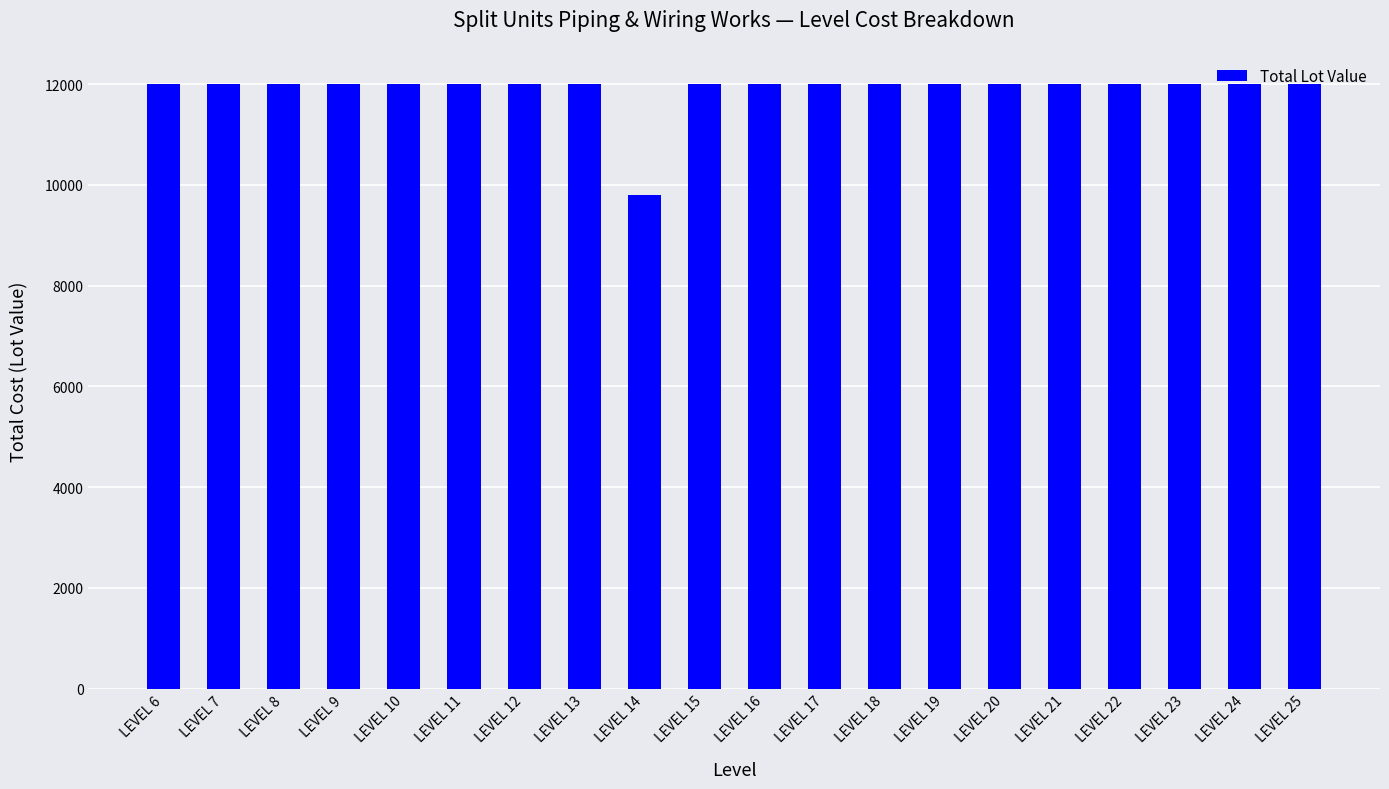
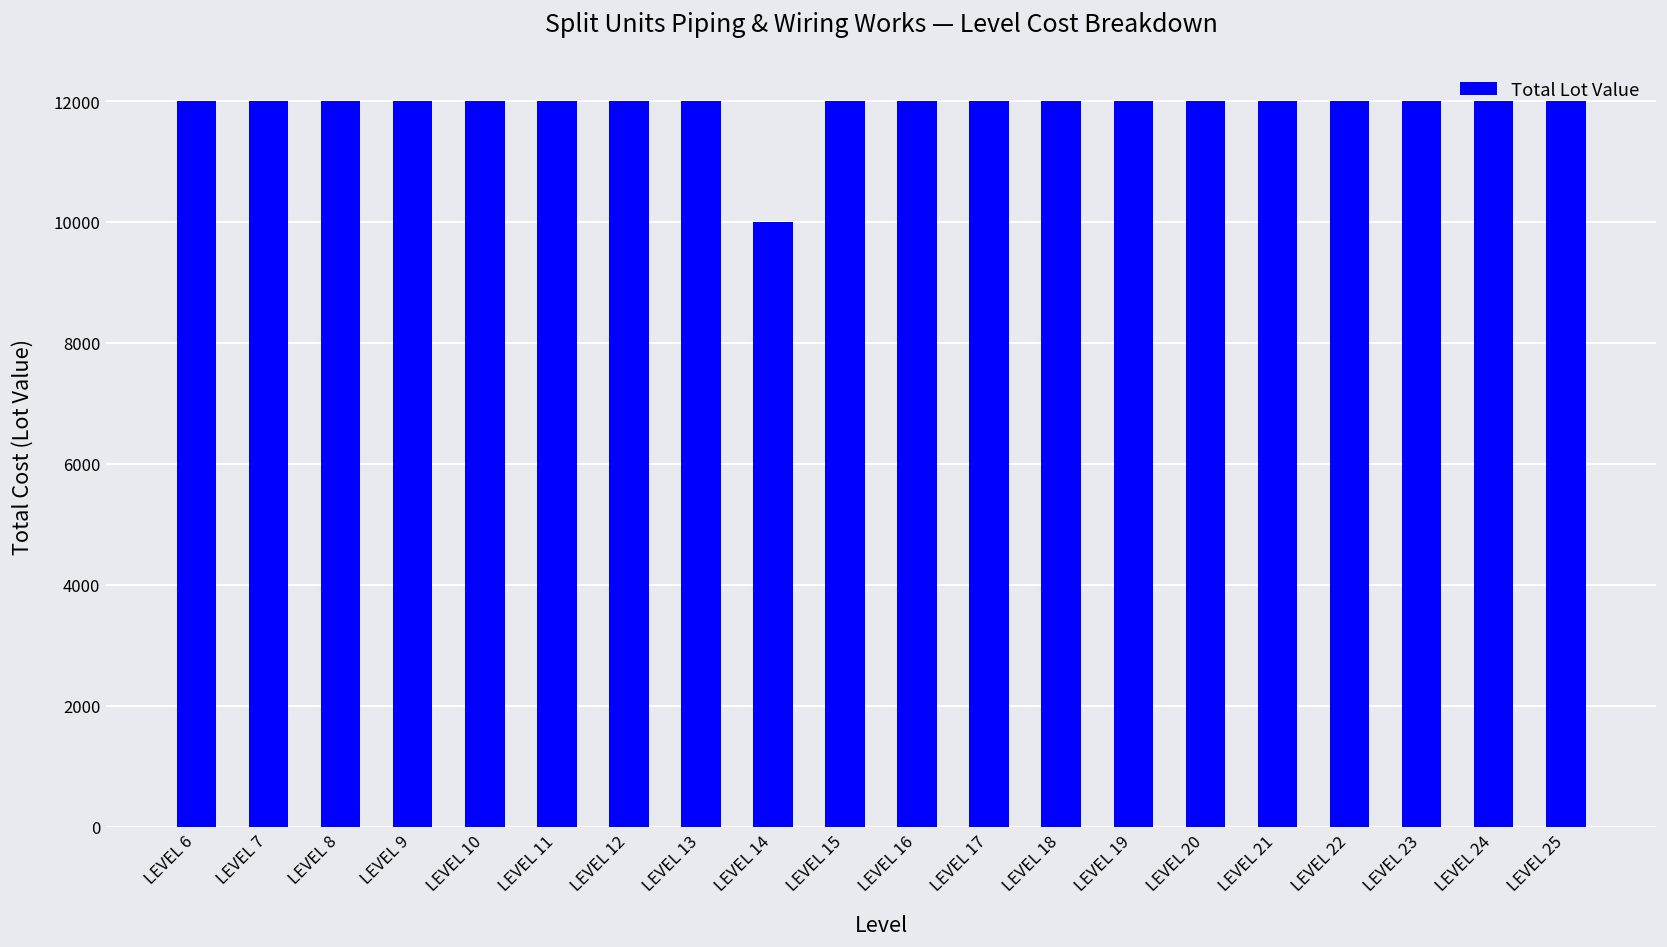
LEVEL 14: 9800 -> 10000
